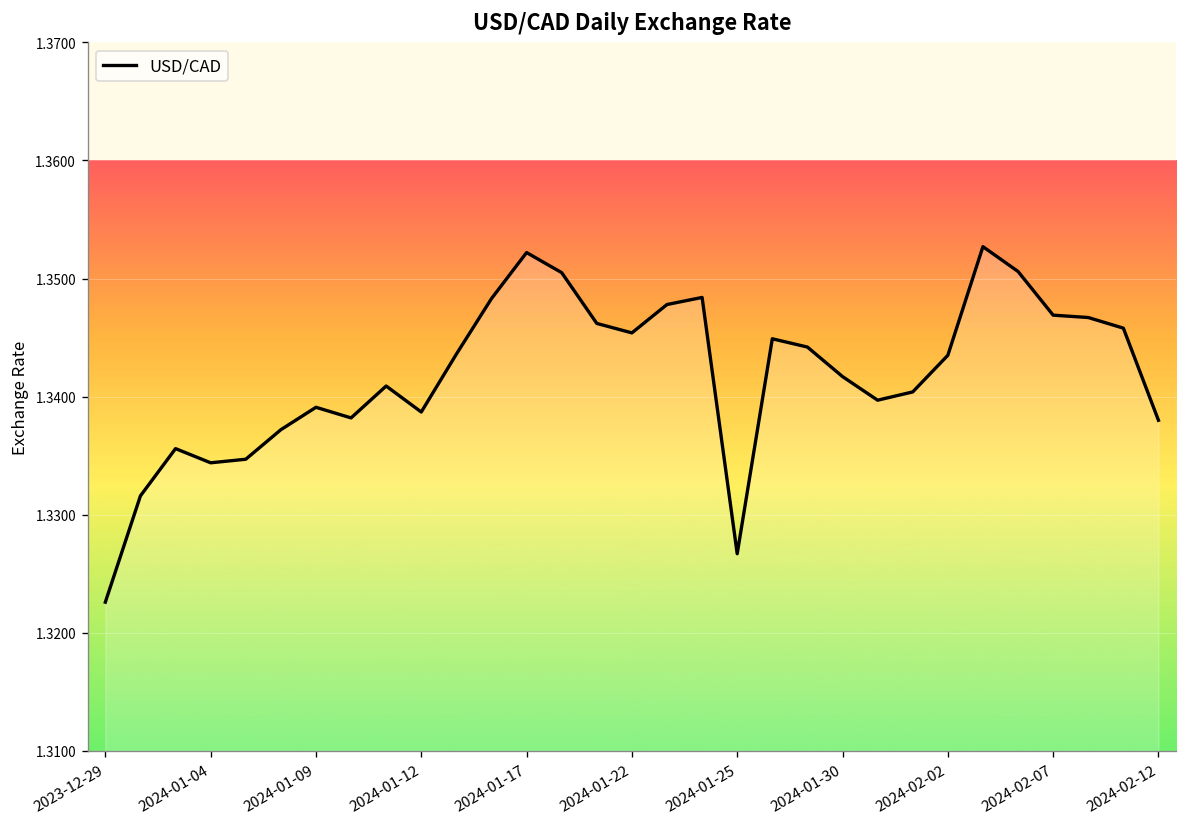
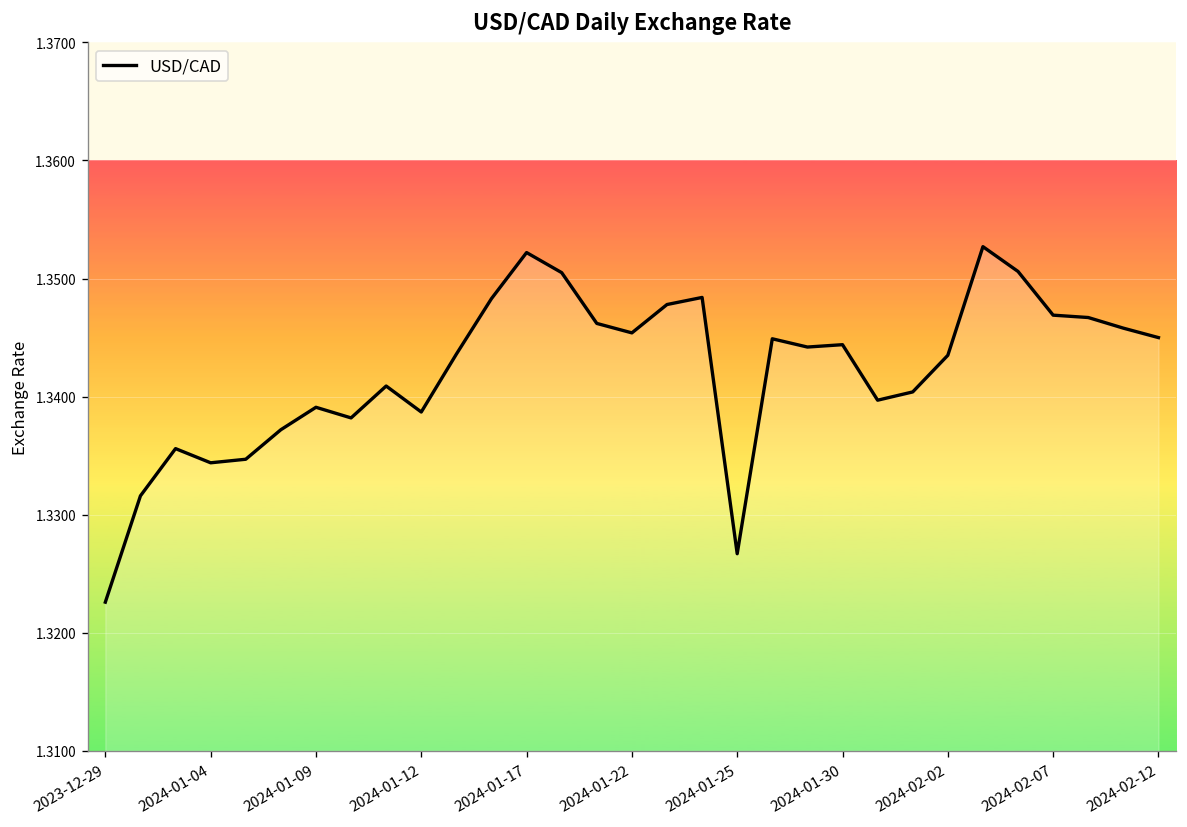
2024-01-30: 1.342 -> 1.344
2024-02-12: 1.338 -> 1.345
